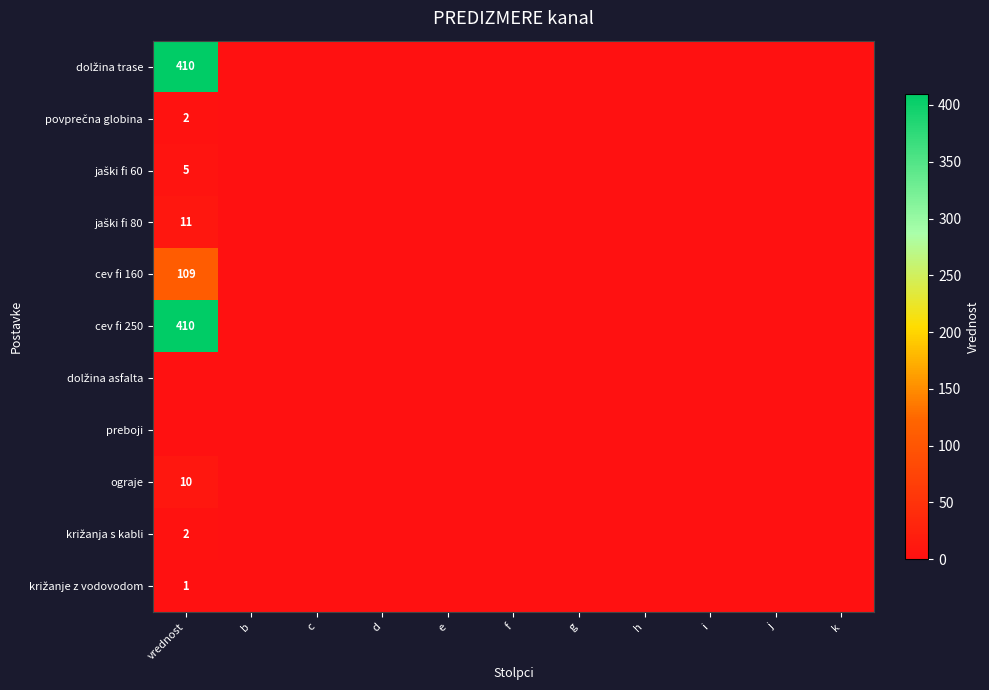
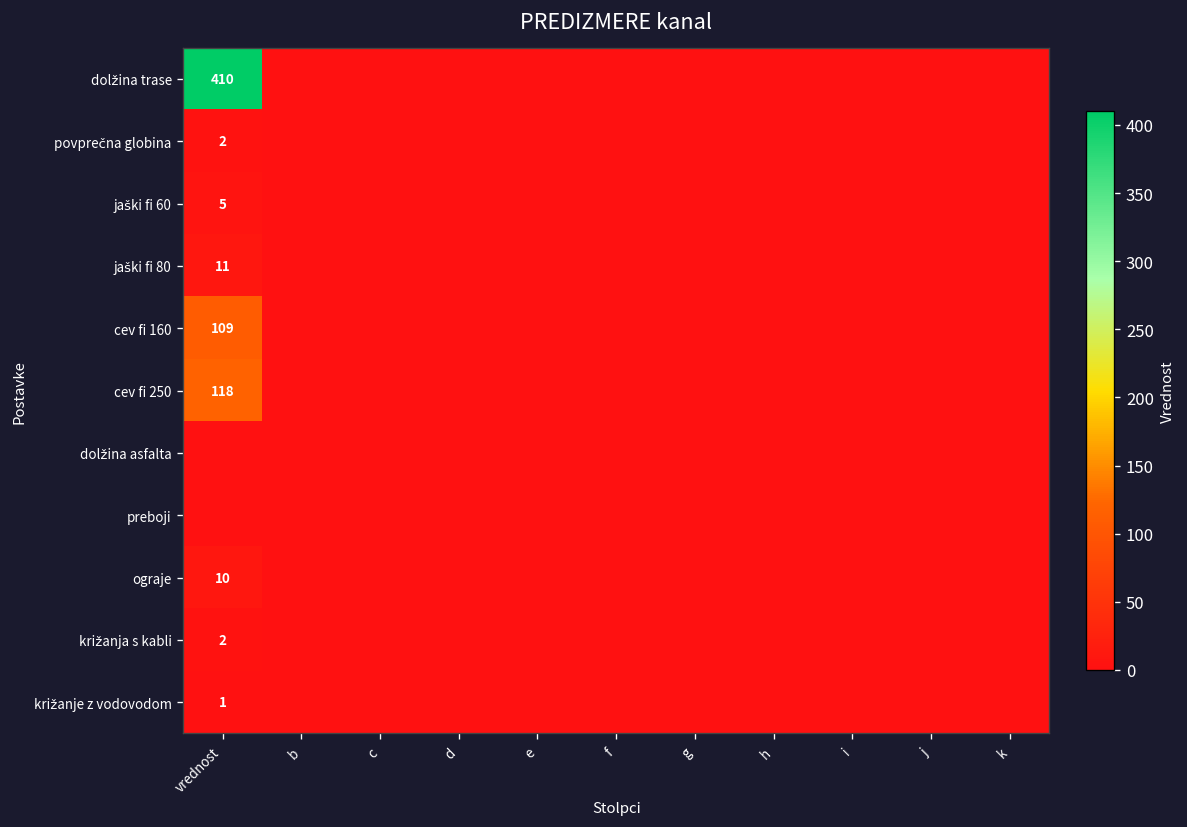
cev fi 250, vrednost: 410 -> 118
